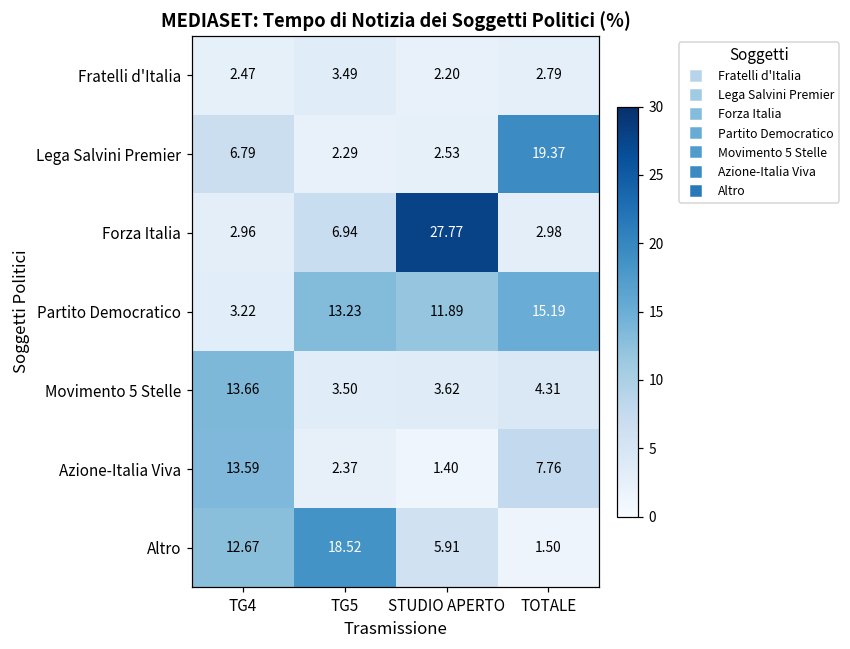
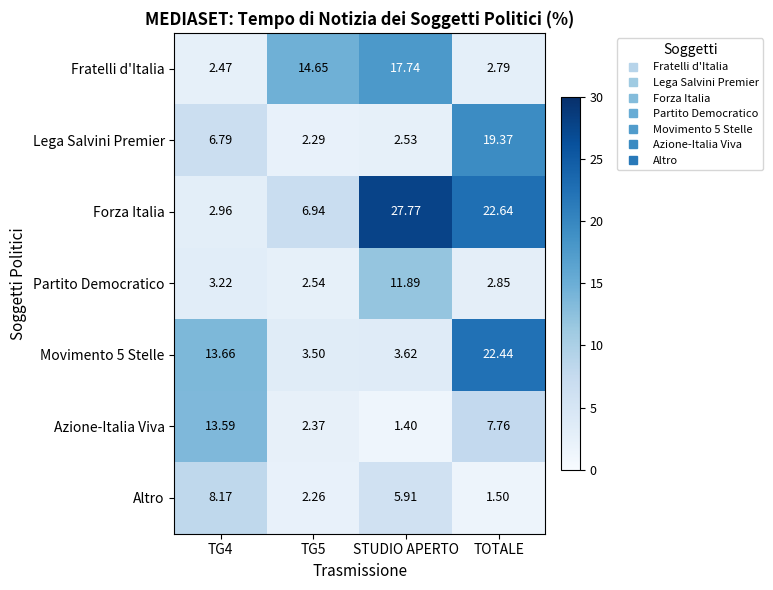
Fratelli d'Italia, TG5: 3.49 -> 14.65
Fratelli d'Italia, STUDIO APERTO: 2.20 -> 17.74
Forza Italia, TOTALE: 2.98 -> 22.64
Partito Democratico, TG5: 13.23 -> 2.54
Partito Democratico, TOTALE: 15.19 -> 2.85
Movimento 5 Stelle, TOTALE: 4.31 -> 22.44
Altro, TG4: 12.67 -> 8.17
Altro, TG5: 18.52 -> 2.26
